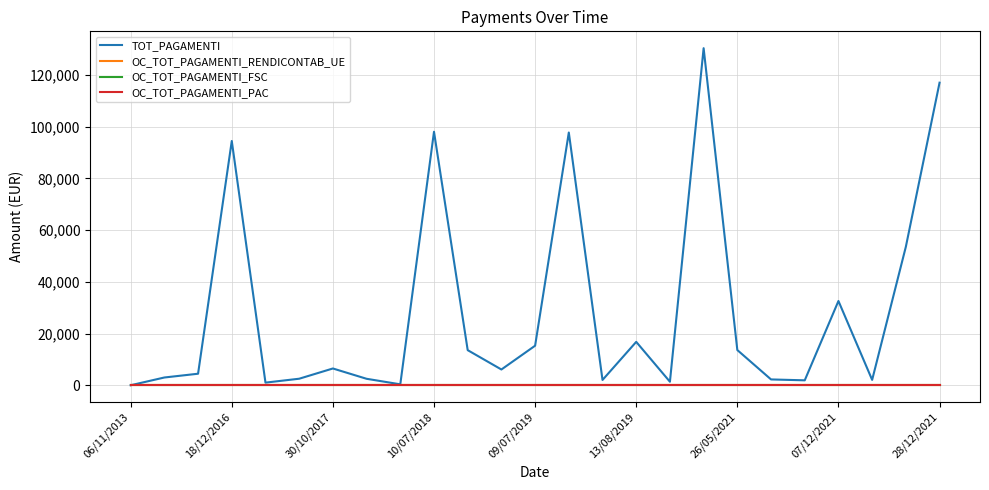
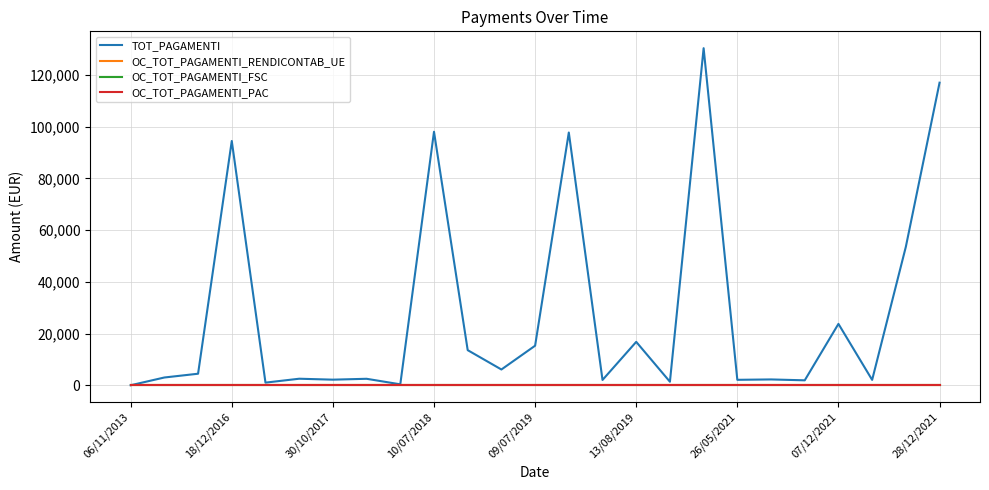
TOT_PAGAMENTI, 30/10/2017: 6,000 -> 2,000
TOT_PAGAMENTI, 26/05/2021: 14,000 -> 2,000
TOT_PAGAMENTI, 07/12/2021: 33,000 -> 24,000
